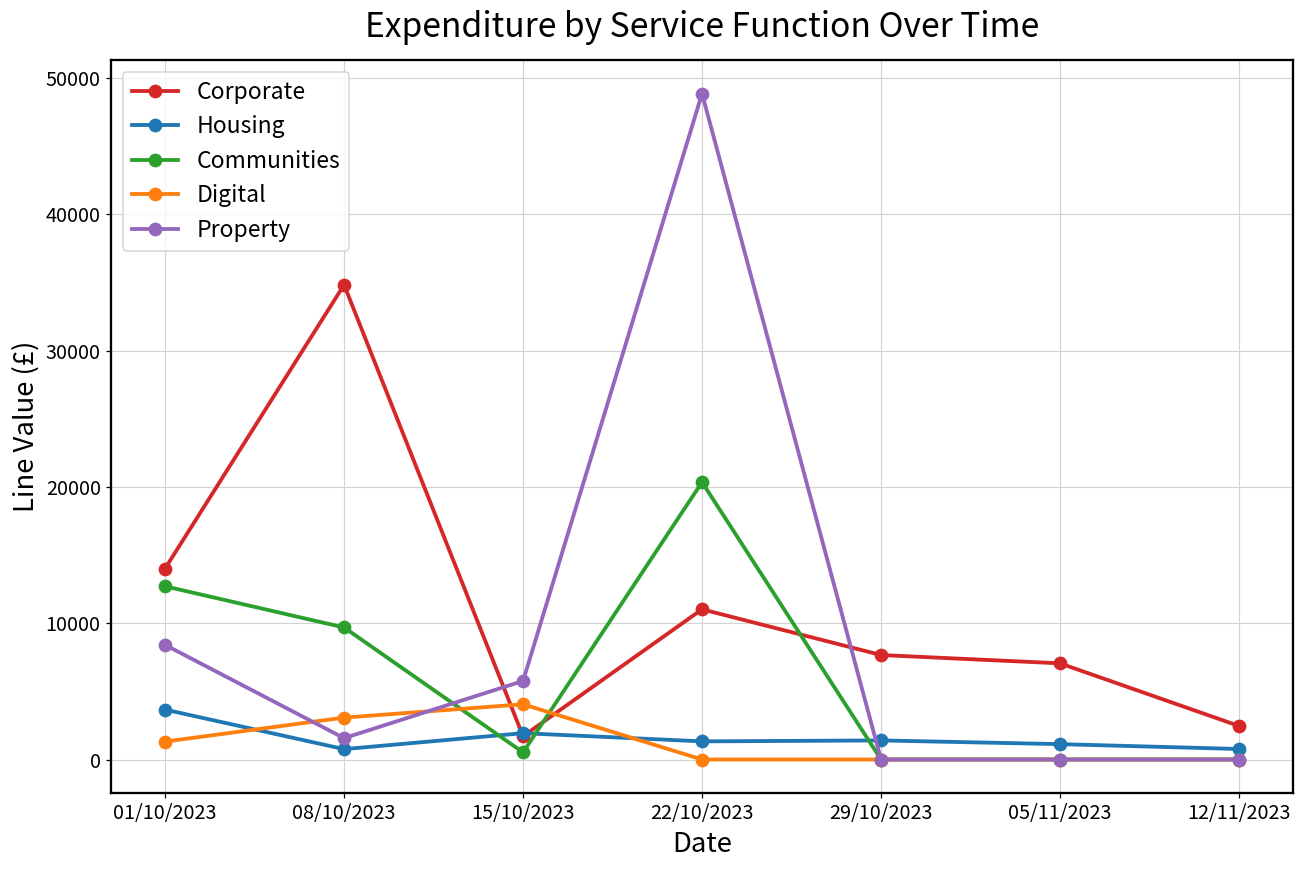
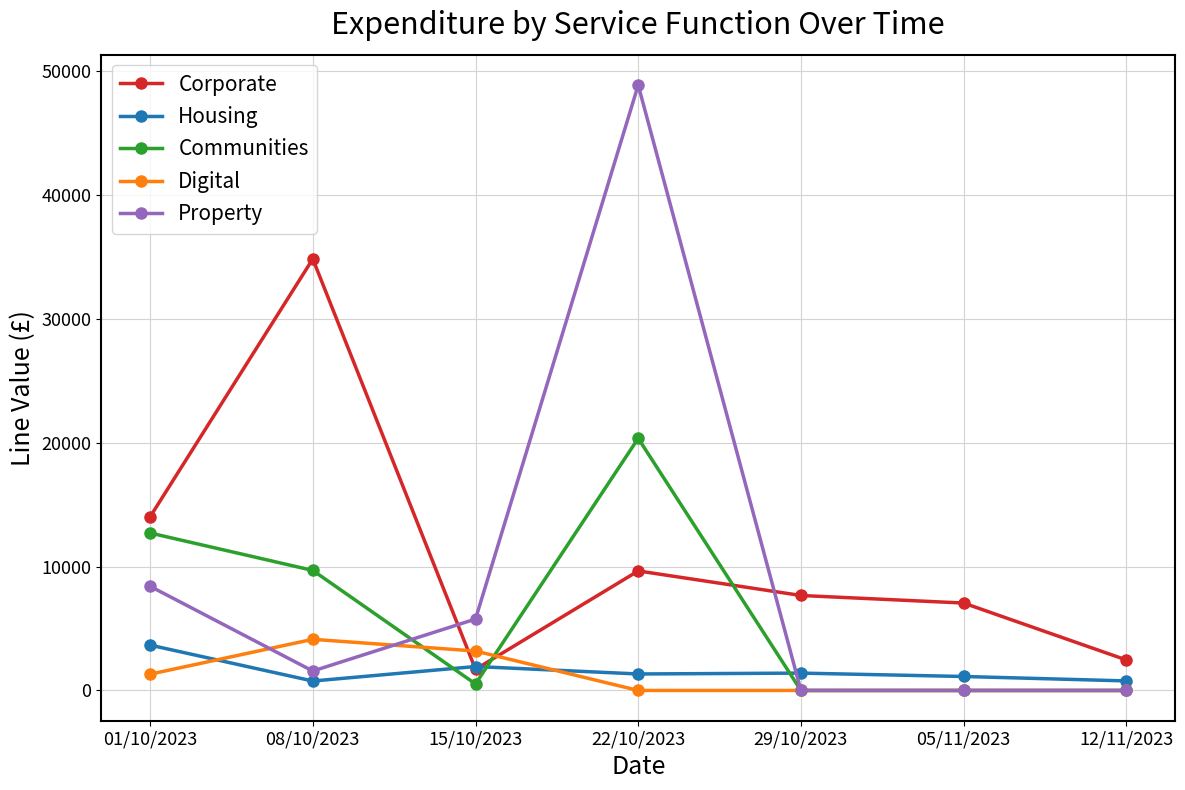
Digital, 08/10/2023: 3100 -> 4100
Digital, 15/10/2023: 4100 -> 3200
Corporate, 22/10/2023: 11000 -> 9600
